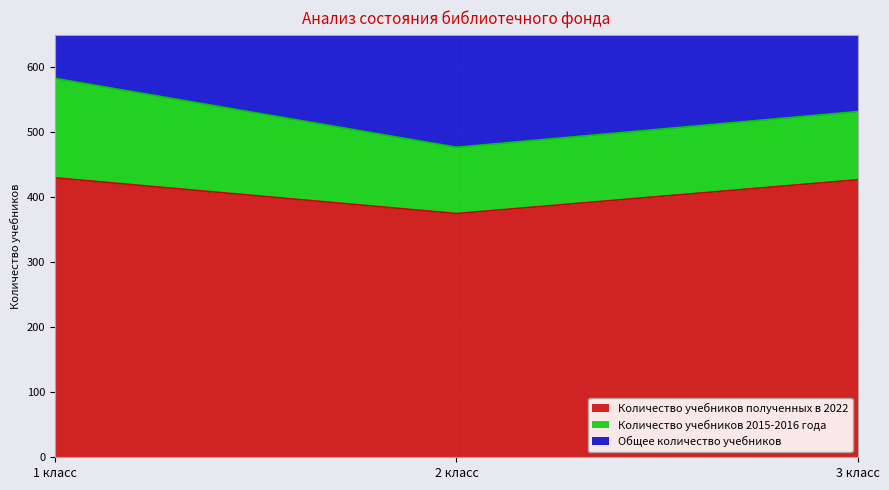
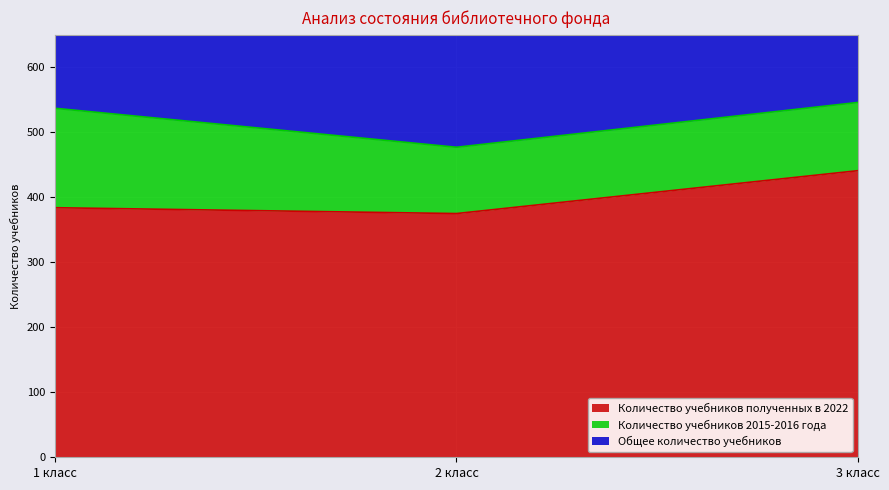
Количество учебников полученных в 2022, 1 класс: 430 -> 380
Количество учебников полученных в 2022, 3 класс: 430 -> 440
